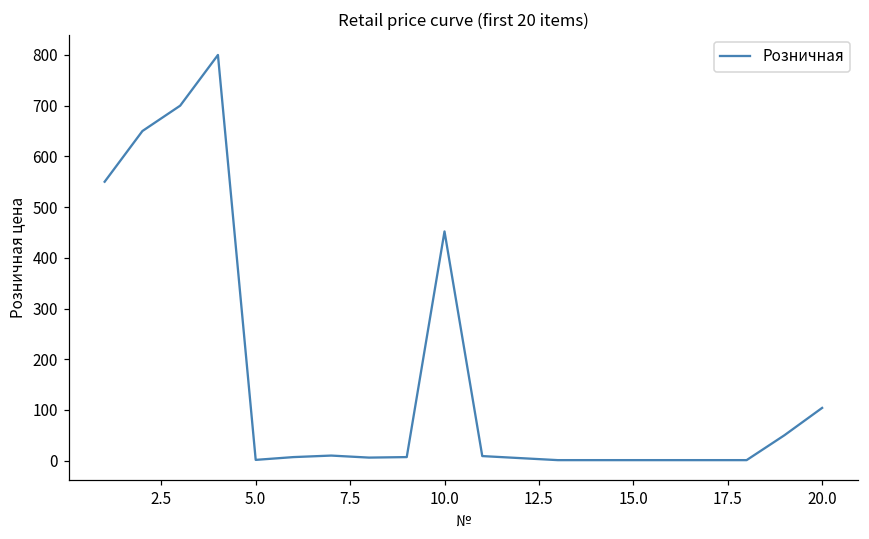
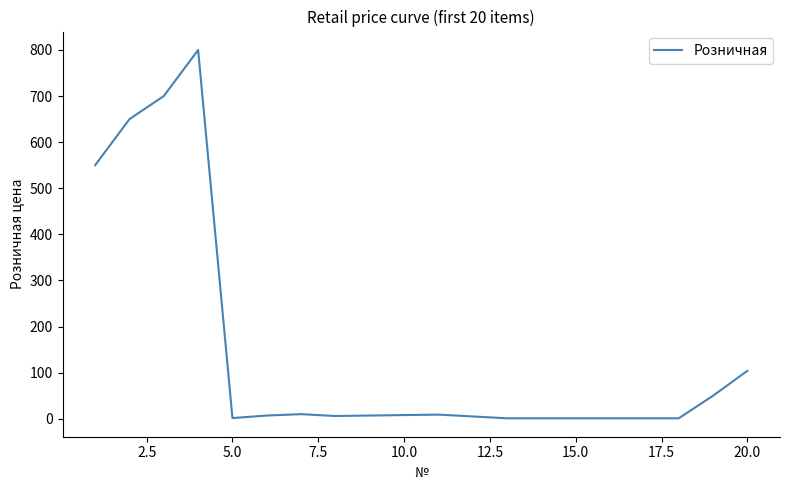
10.0: 450 -> 10
